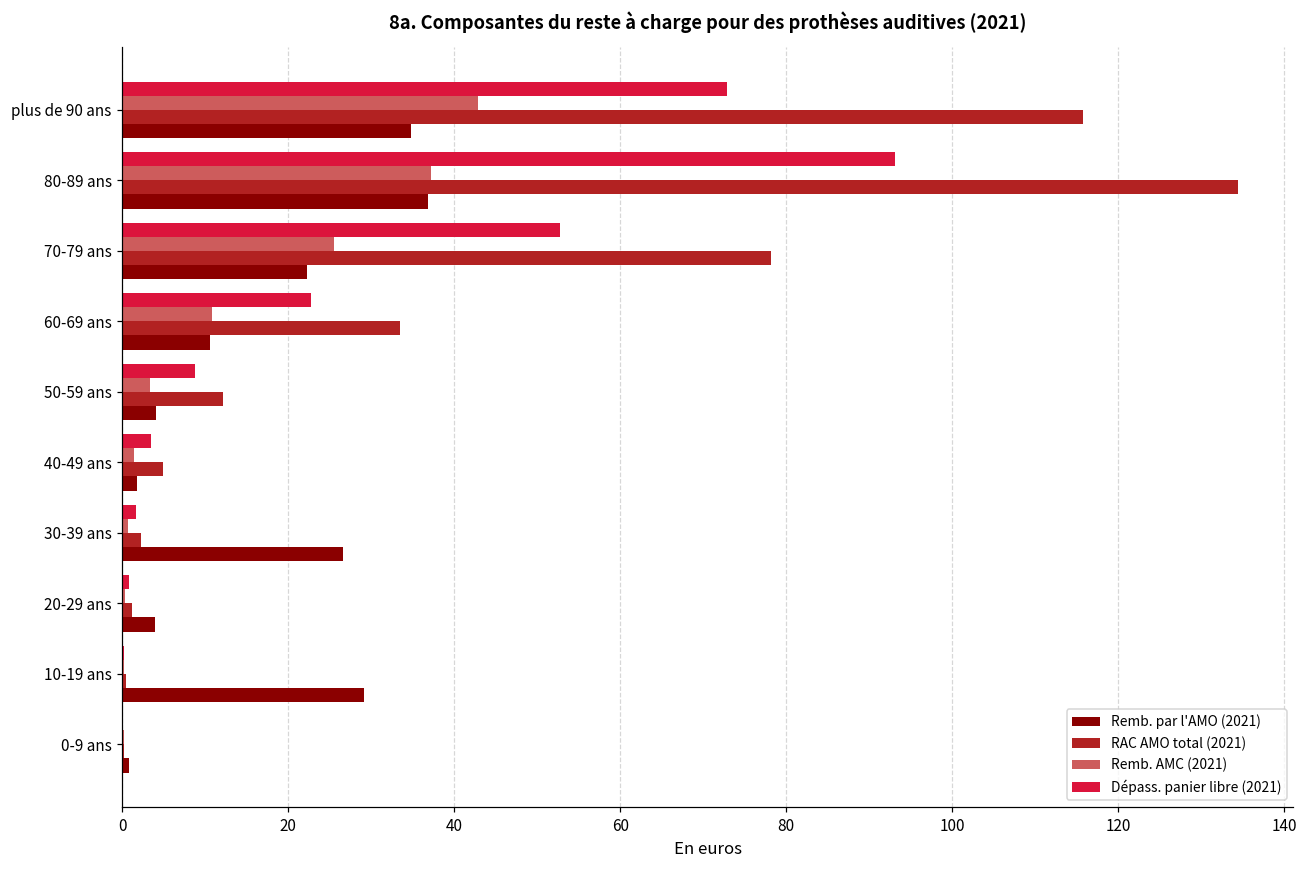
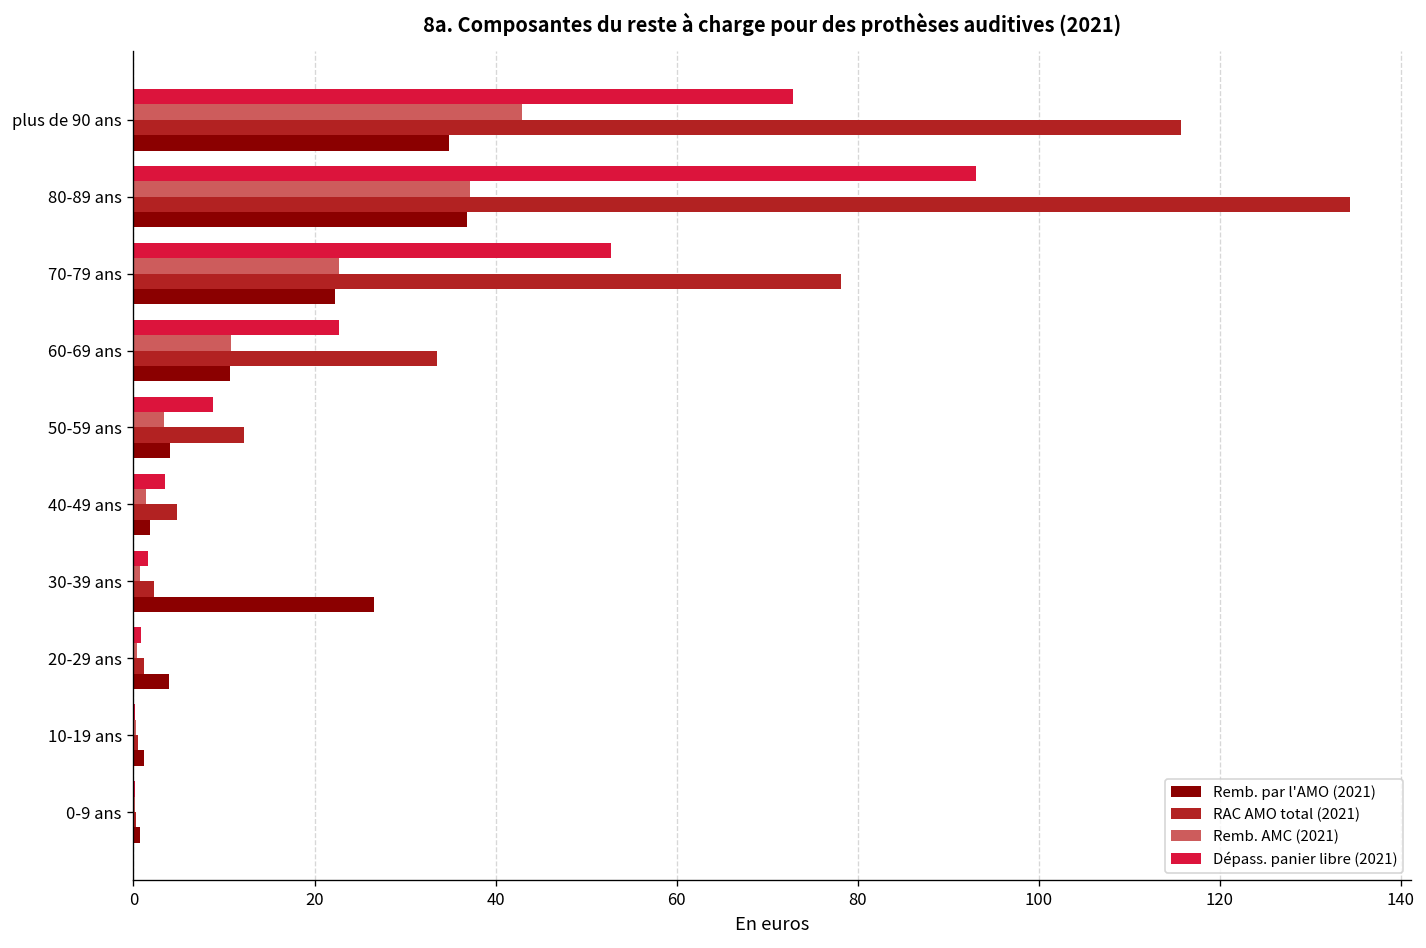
Remb. AMC (2021), 70-79 ans: 26 -> 23
Remb. par l'AMO (2021), 10-19 ans: 29 -> 1
